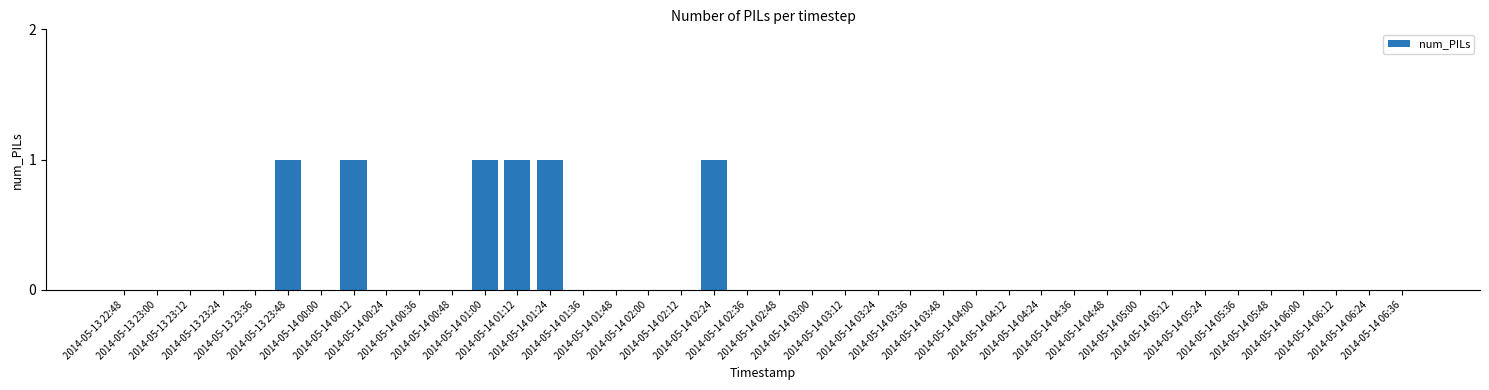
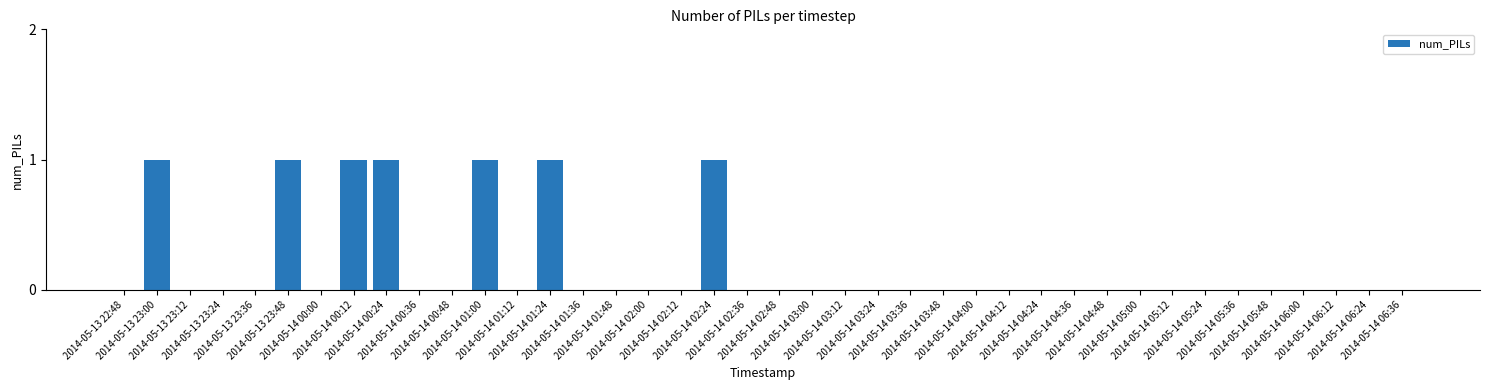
2014-05-13 23:00: 0 -> 1
2014-05-14 00:24: 0 -> 1
2014-05-14 01:12: 1 -> 0
